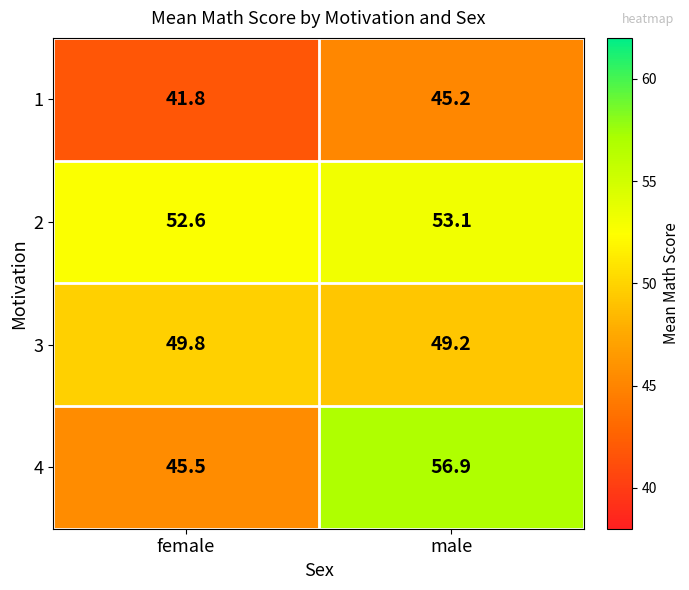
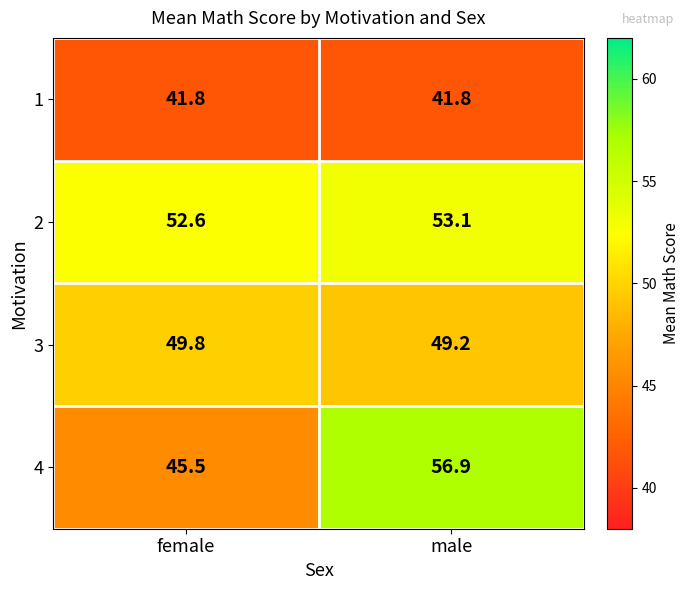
1, male: 45.2 -> 41.8
